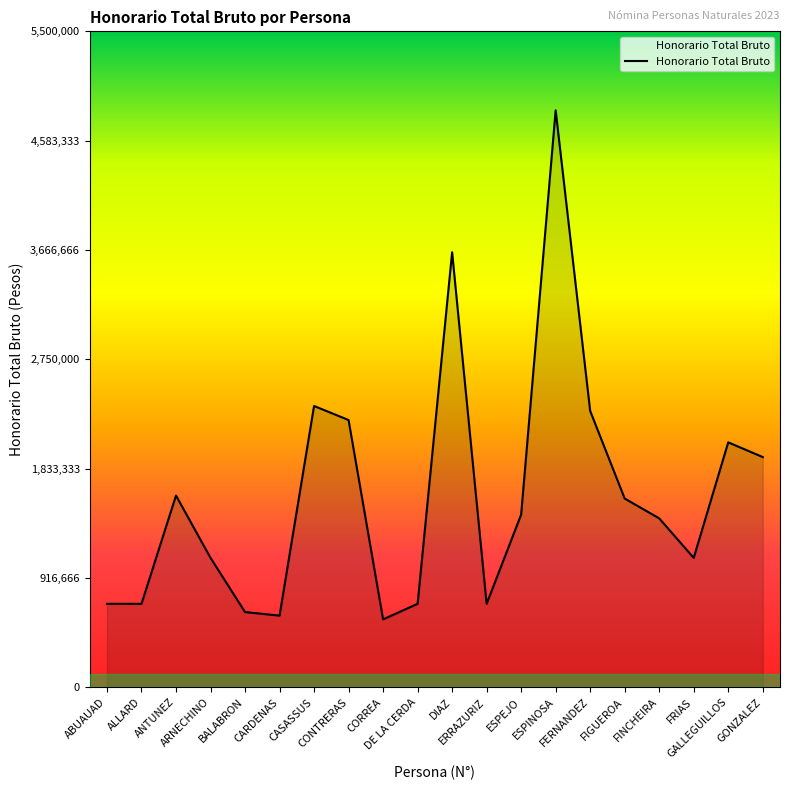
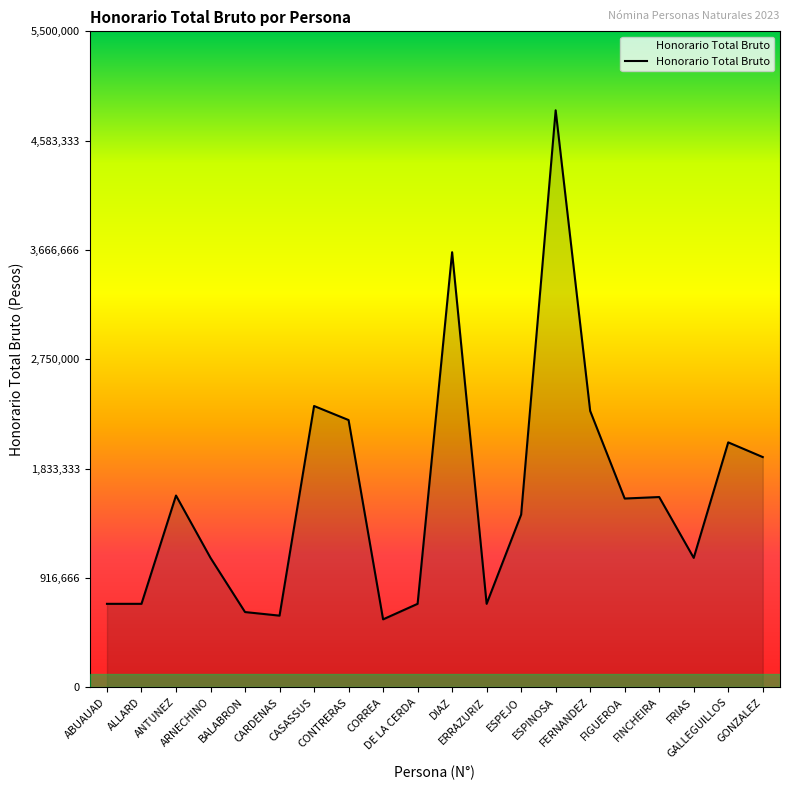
FINCHEIRA: 1,420,000 -> 1,600,000
